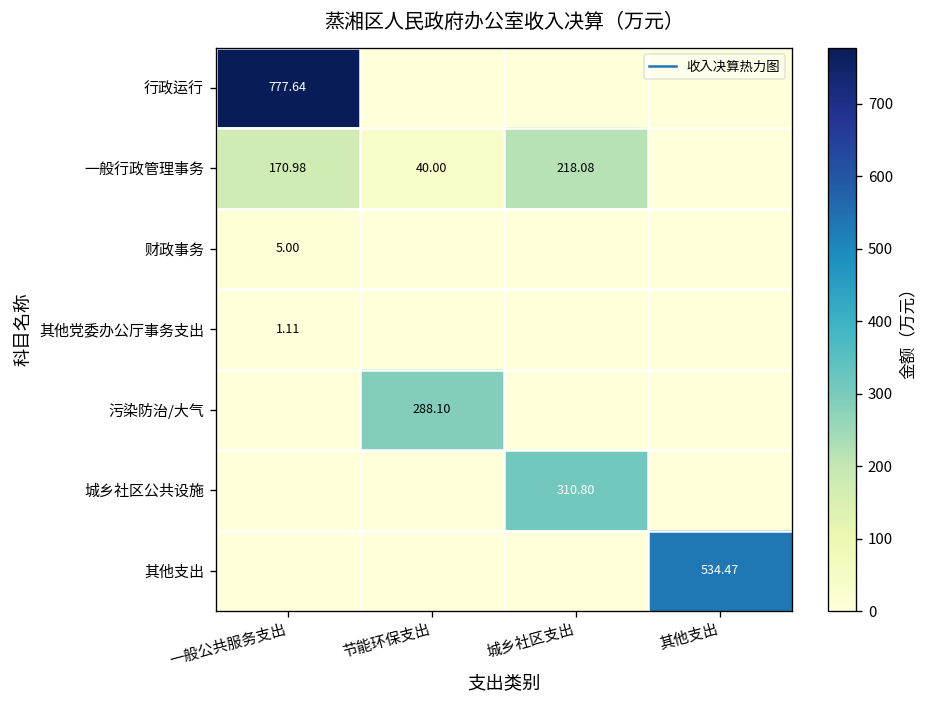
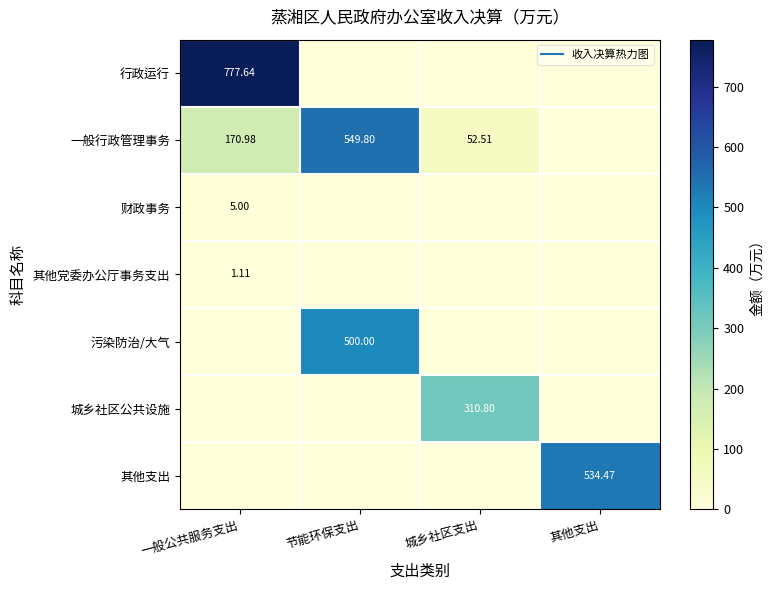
一般行政管理事务, 节能环保支出: 40.00 -> 549.80
一般行政管理事务, 城乡社区支出: 218.08 -> 52.51
污染防治/大气, 节能环保支出: 288.10 -> 500.00
